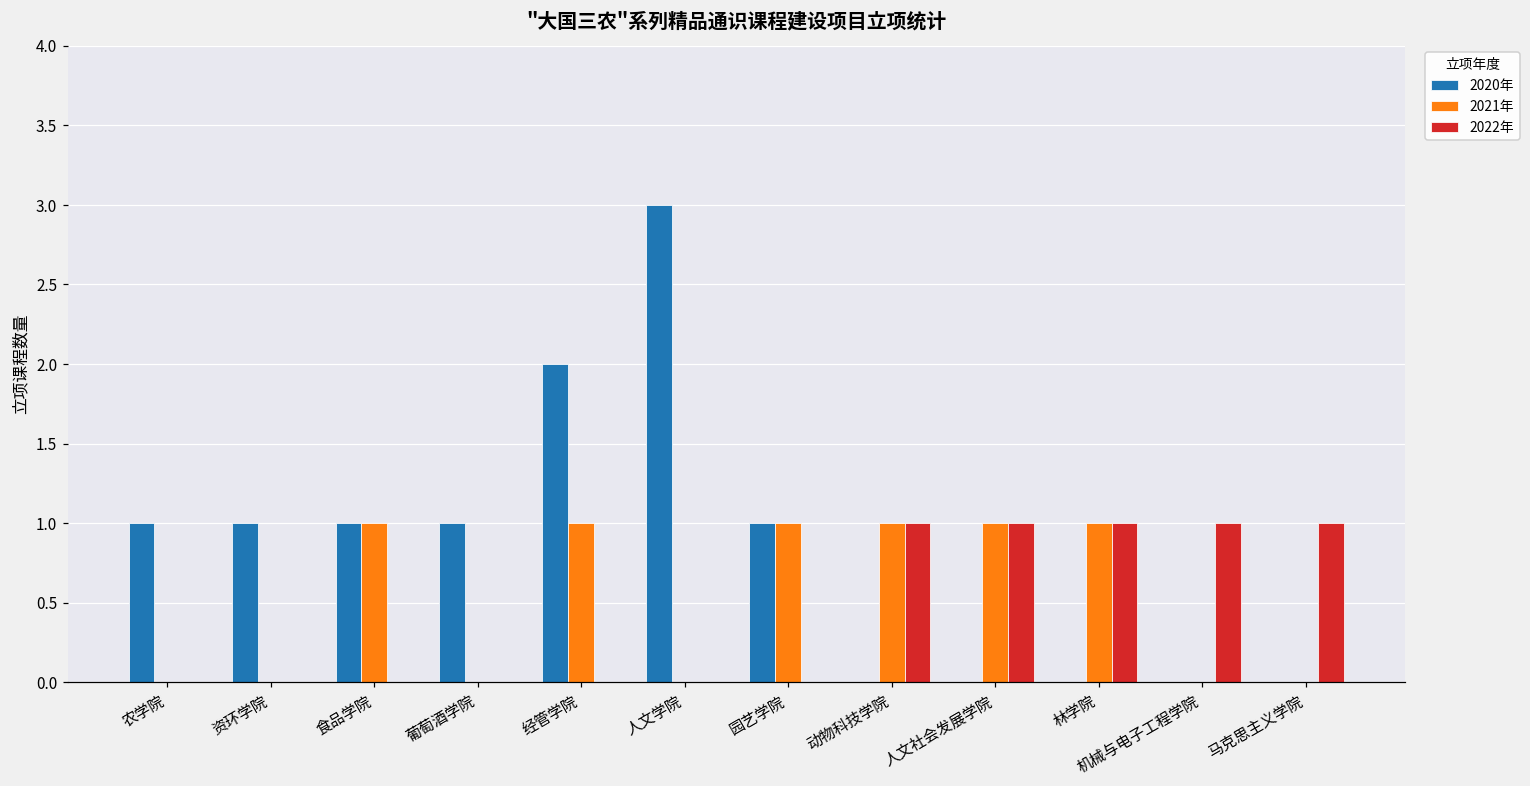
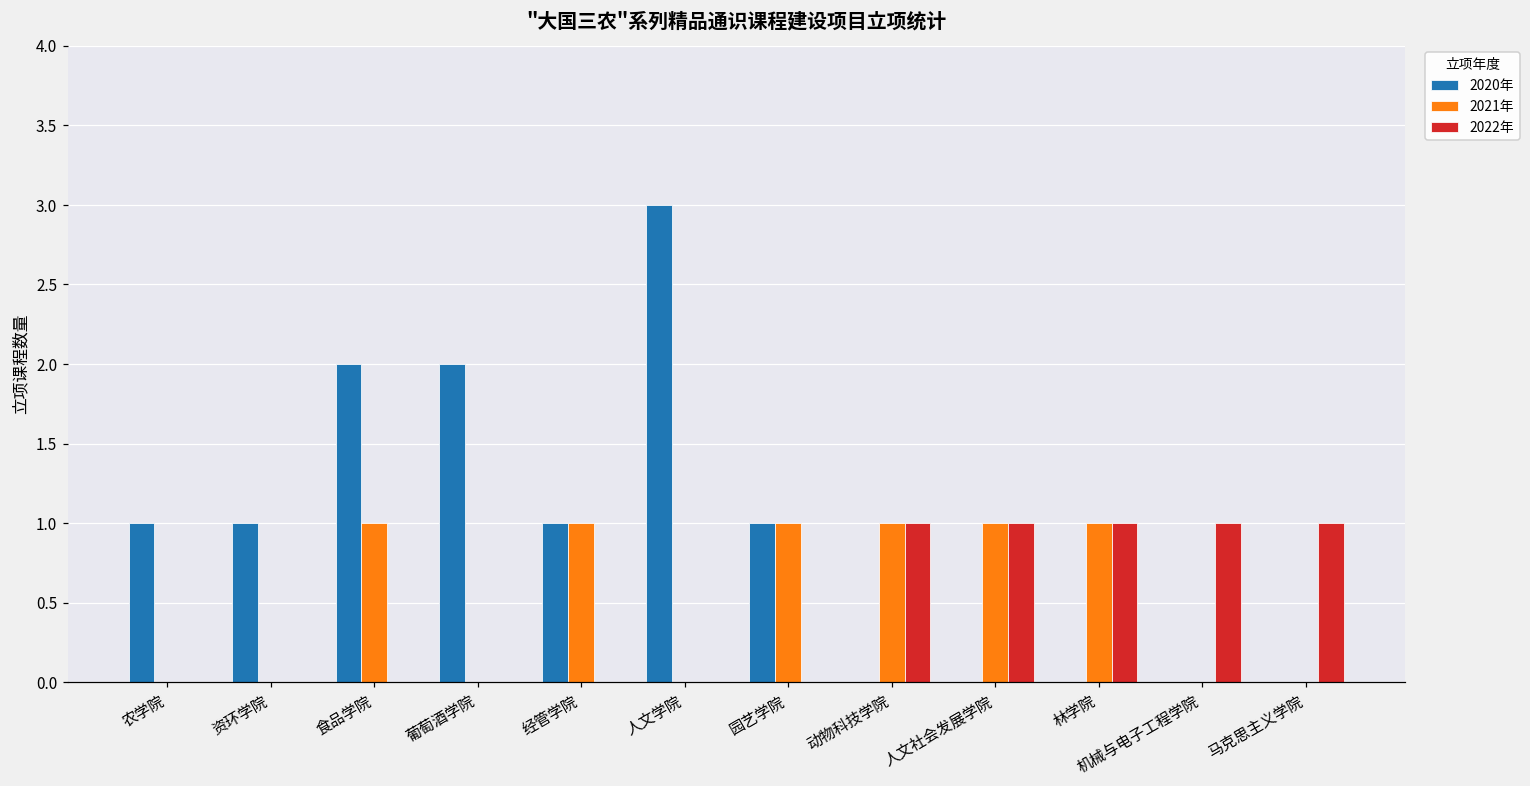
2020年, 食品学院: 1 -> 2
2020年, 葡萄酒学院: 1 -> 2
2020年, 经管学院: 2 -> 1
